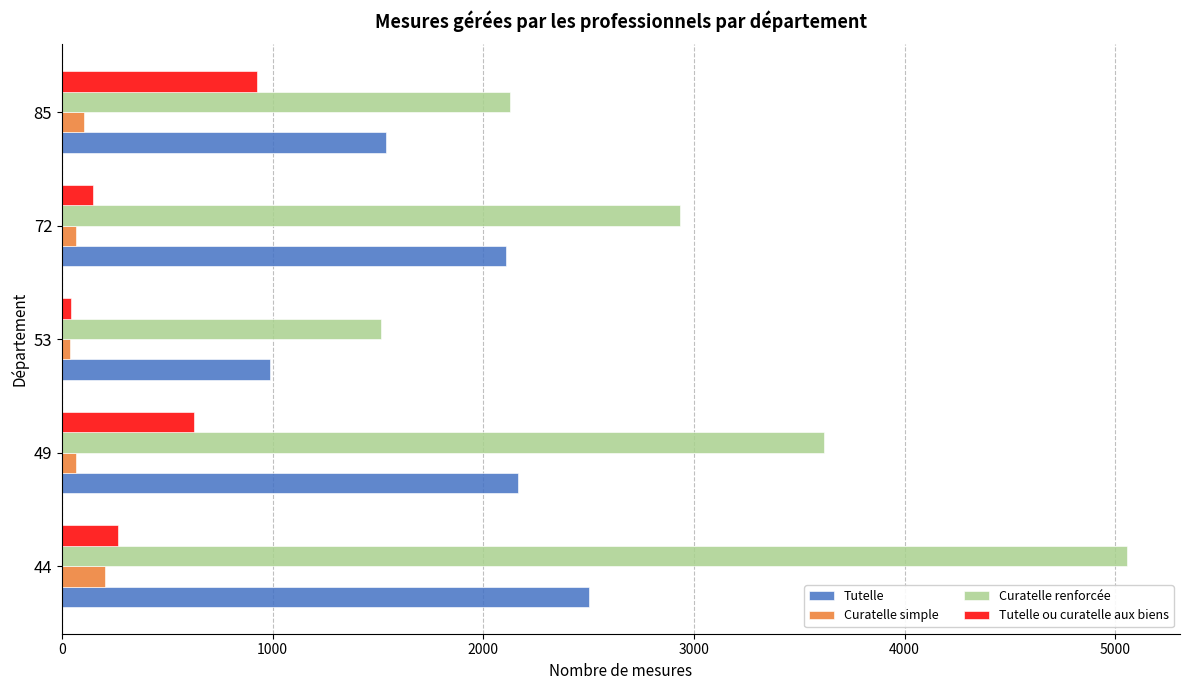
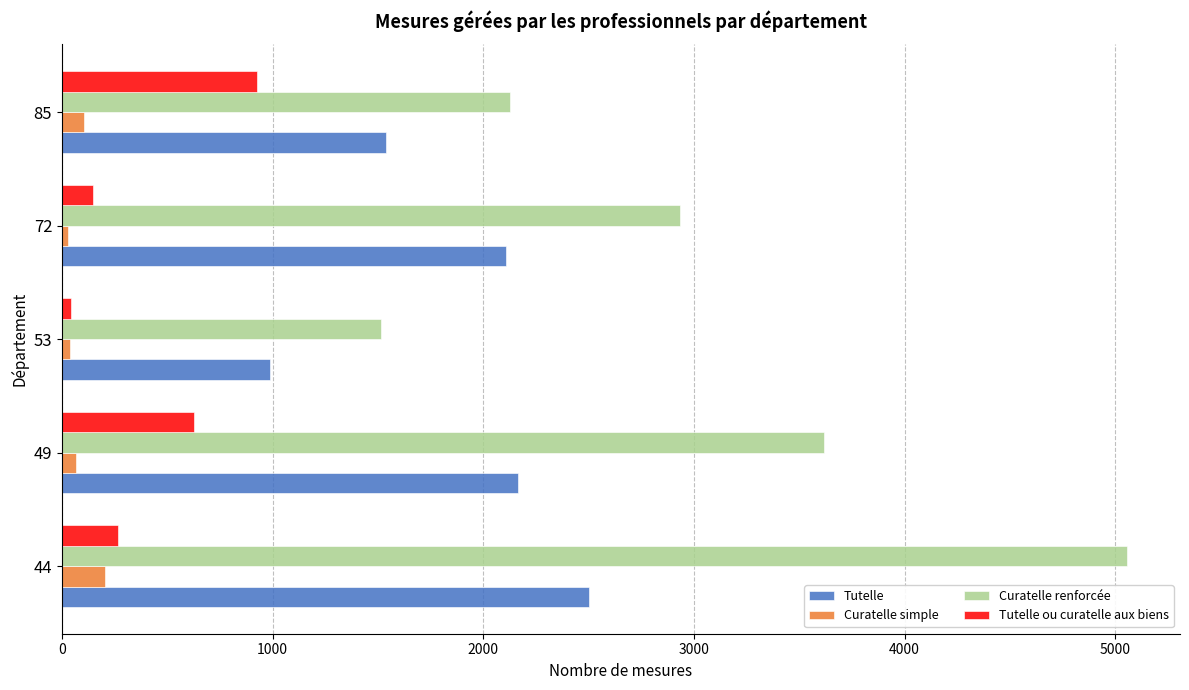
Curatelle simple, 72: 70 -> 30
